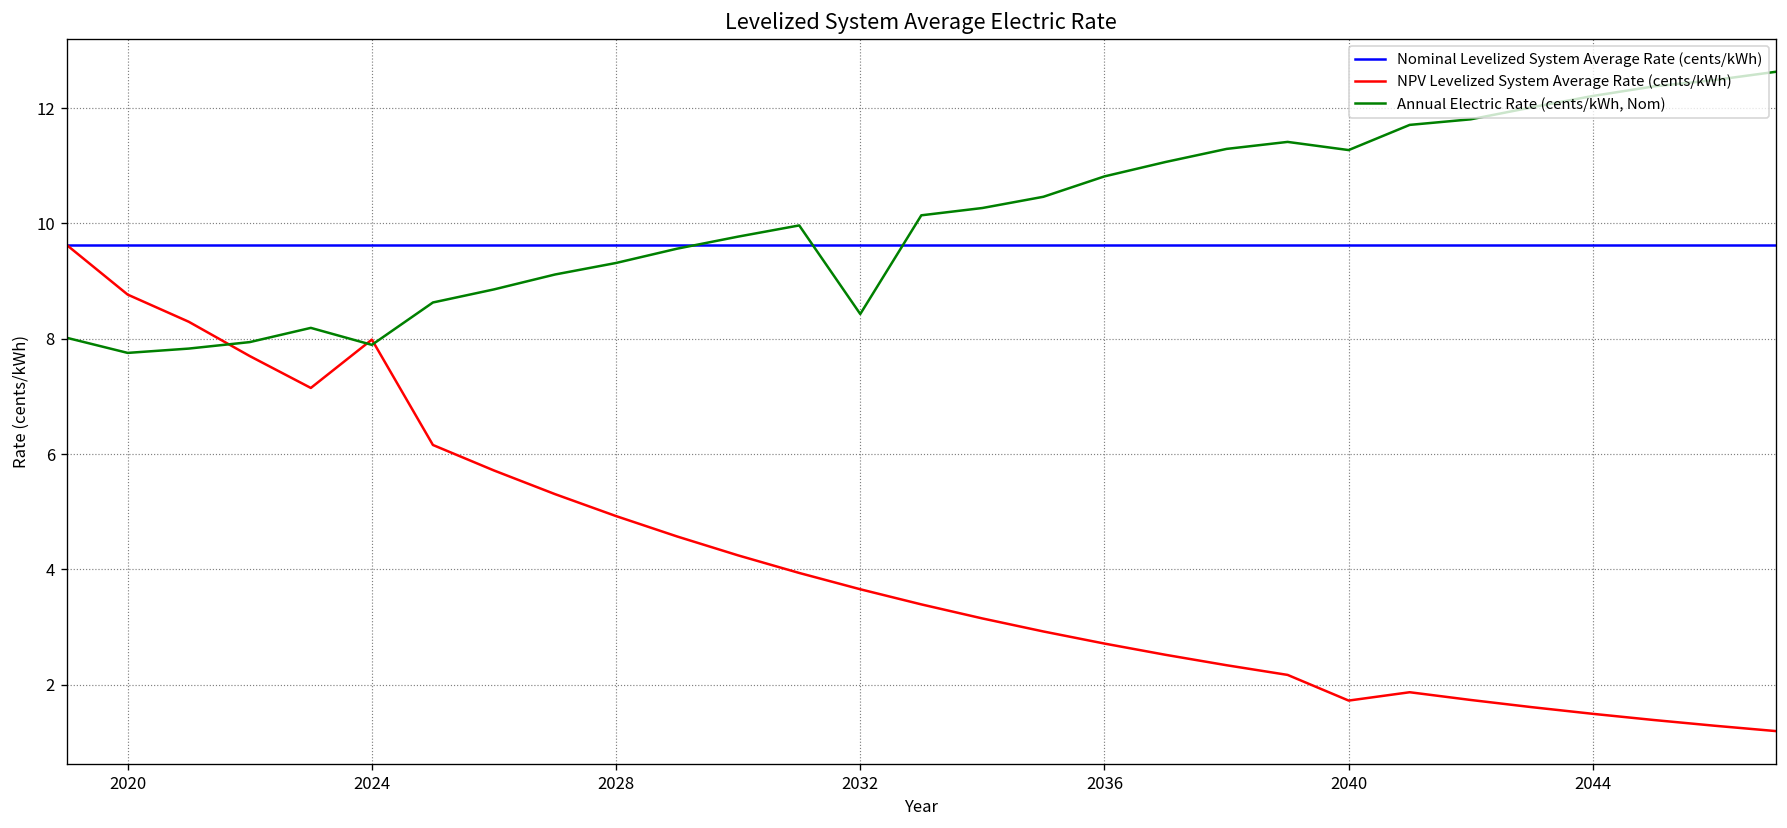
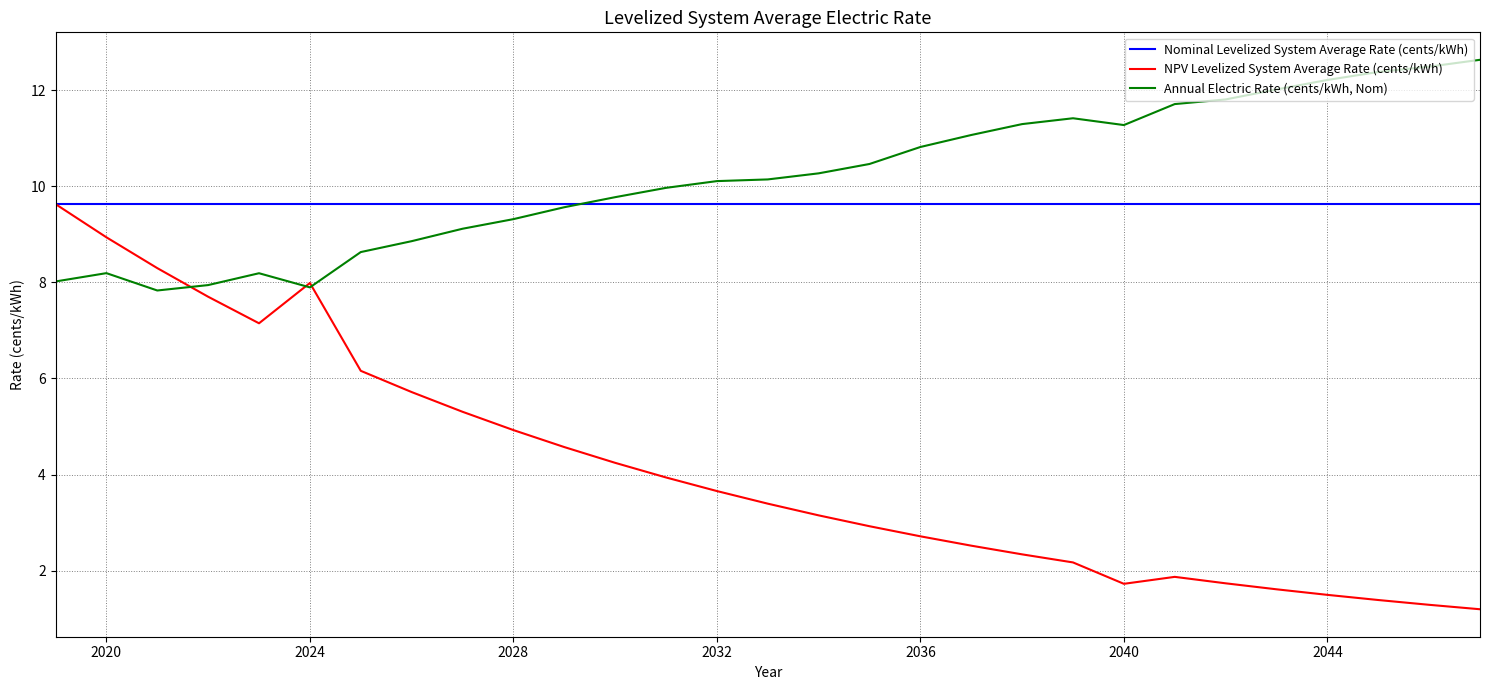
NPV Levelized System Average Rate (cents/kWh), 2020: 8.8 -> 8.9
Annual Electric Rate (cents/kWh, Nom), 2020: 7.8 -> 8.2
Annual Electric Rate (cents/kWh, Nom), 2032: 8.4 -> 10.1
